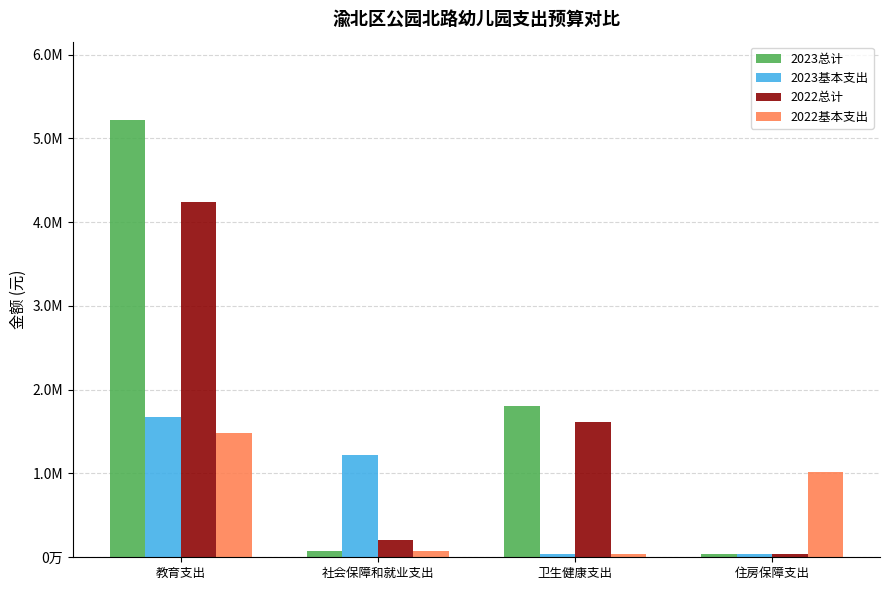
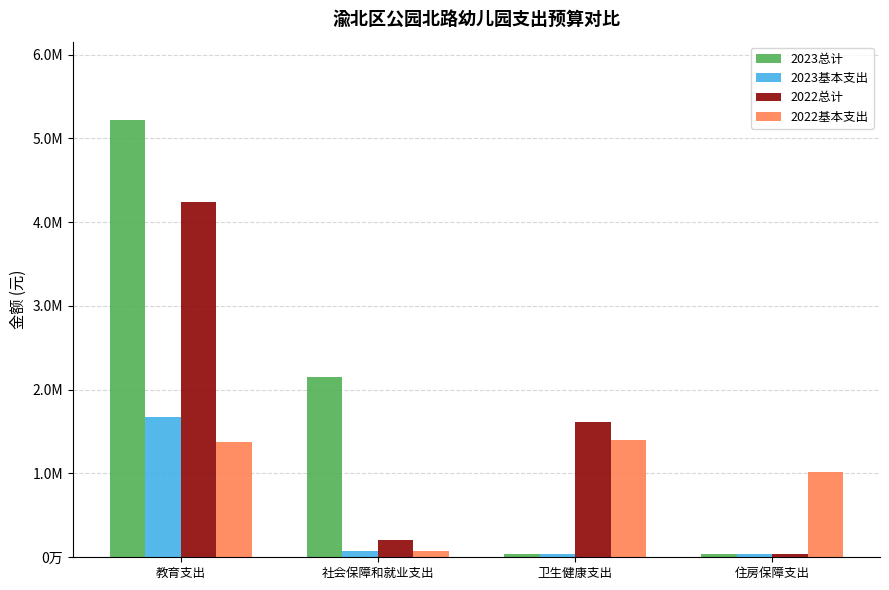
2022基本支出, 教育支出: 1500000 -> 1400000
2023总计, 社会保障和就业支出: 100000 -> 2100000
2023基本支出, 社会保障和就业支出: 1200000 -> 100000
2023总计, 卫生健康支出: 1800000 -> 0
2022基本支出, 卫生健康支出: 0 -> 1400000
